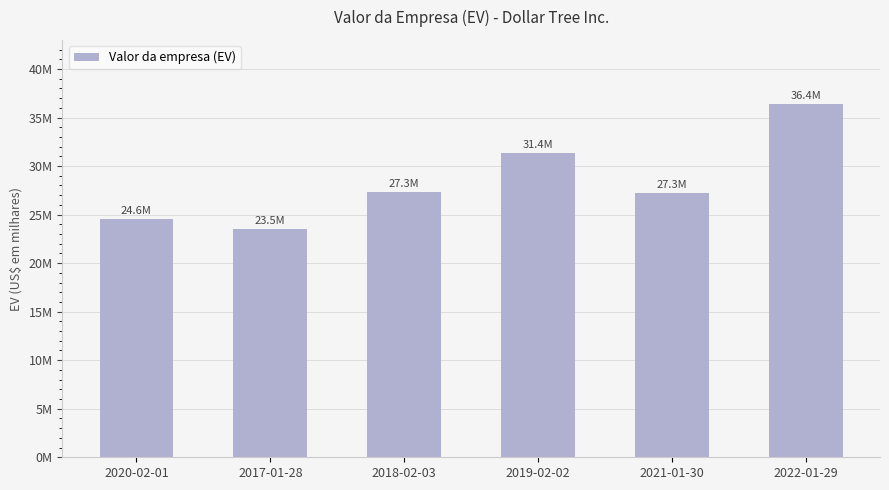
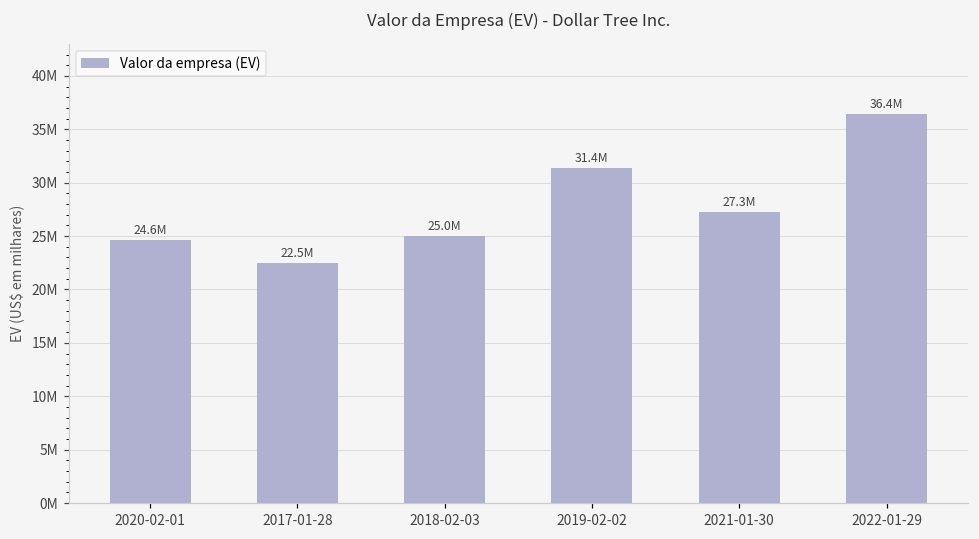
2017-01-28: 23.5M -> 22.5M
2018-02-03: 27.3M -> 25.0M
